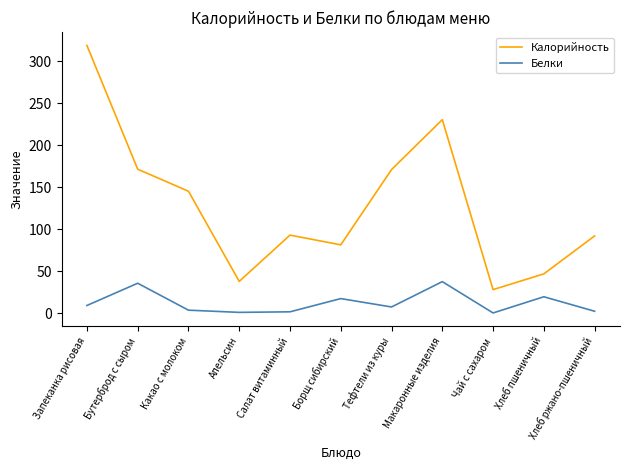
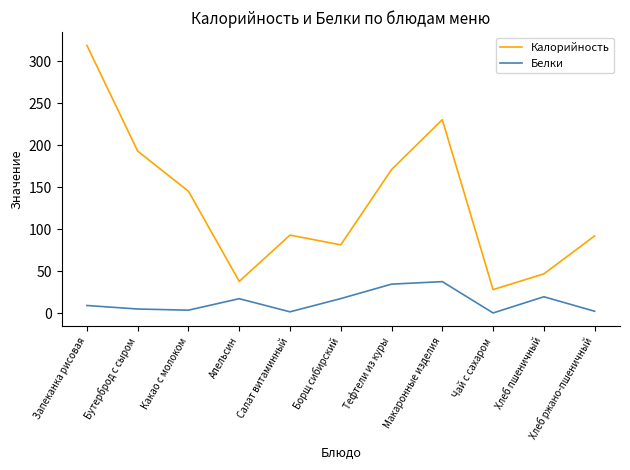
Калорийность, Бутерброд с сыром: 170 -> 190
Белки, Бутерброд с сыром: 40 -> 0
Белки, Апельсин: 0 -> 20
Белки, Тефтели из куры: 10 -> 30
